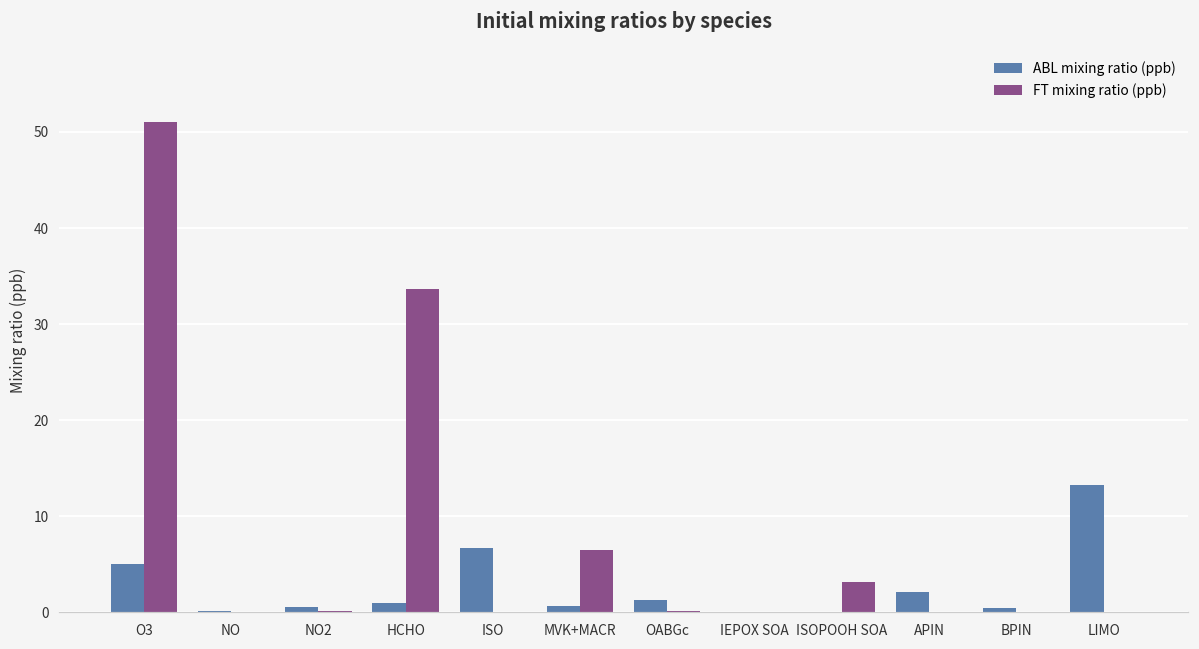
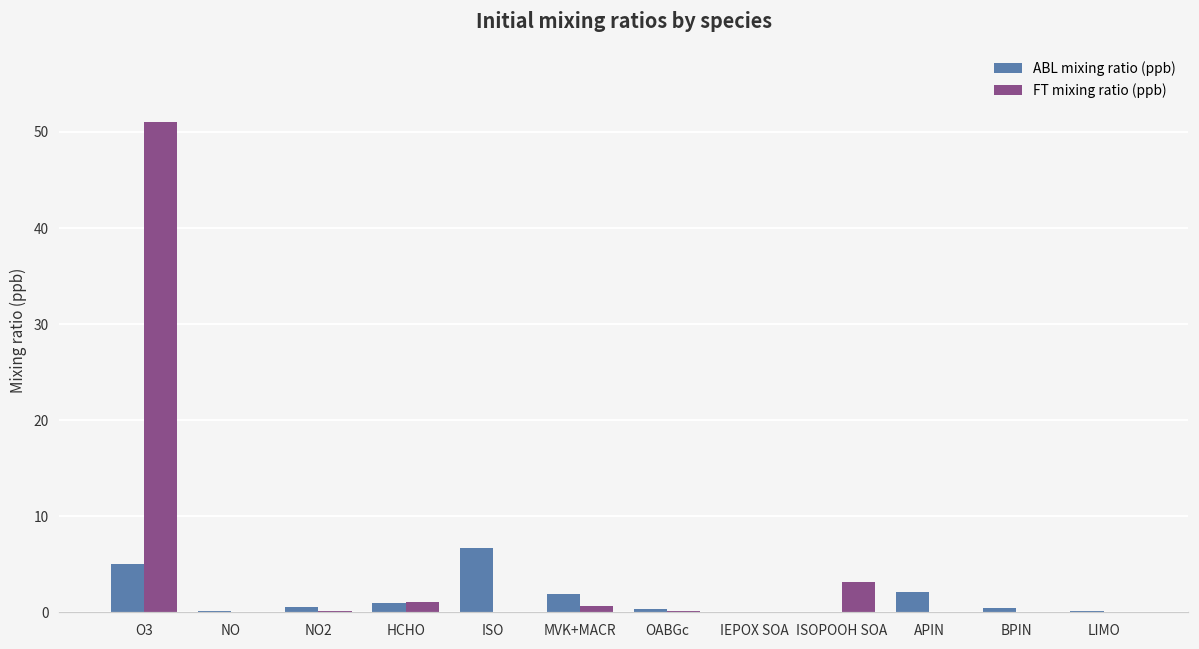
FT mixing ratio (ppb), HCHO: 34 -> 1
ABL mixing ratio (ppb), MVK+MACR: 1 -> 2
FT mixing ratio (ppb), MVK+MACR: 7 -> 1
ABL mixing ratio (ppb), OABGc: 1 -> 0
ABL mixing ratio (ppb), LIMO: 13 -> 0
